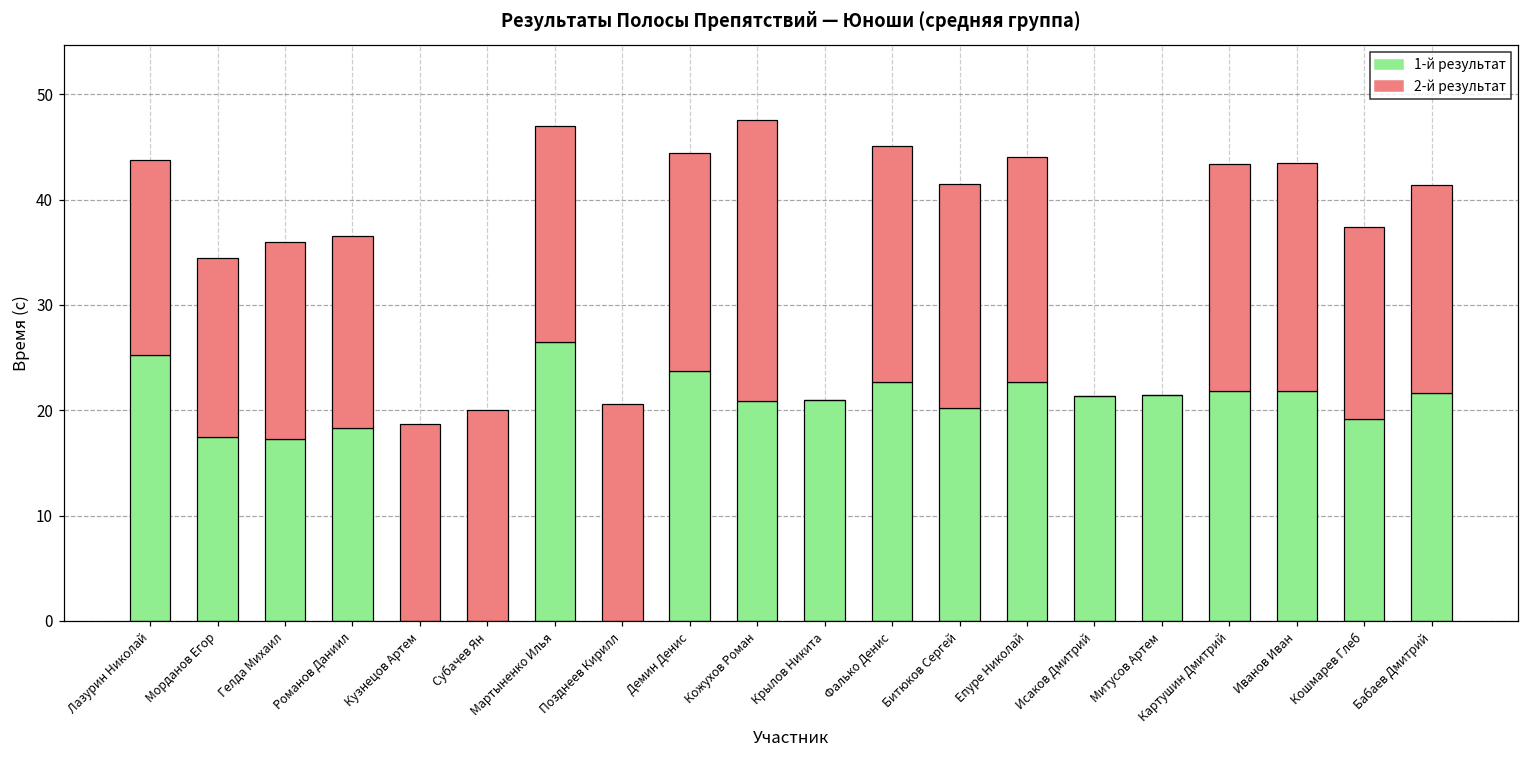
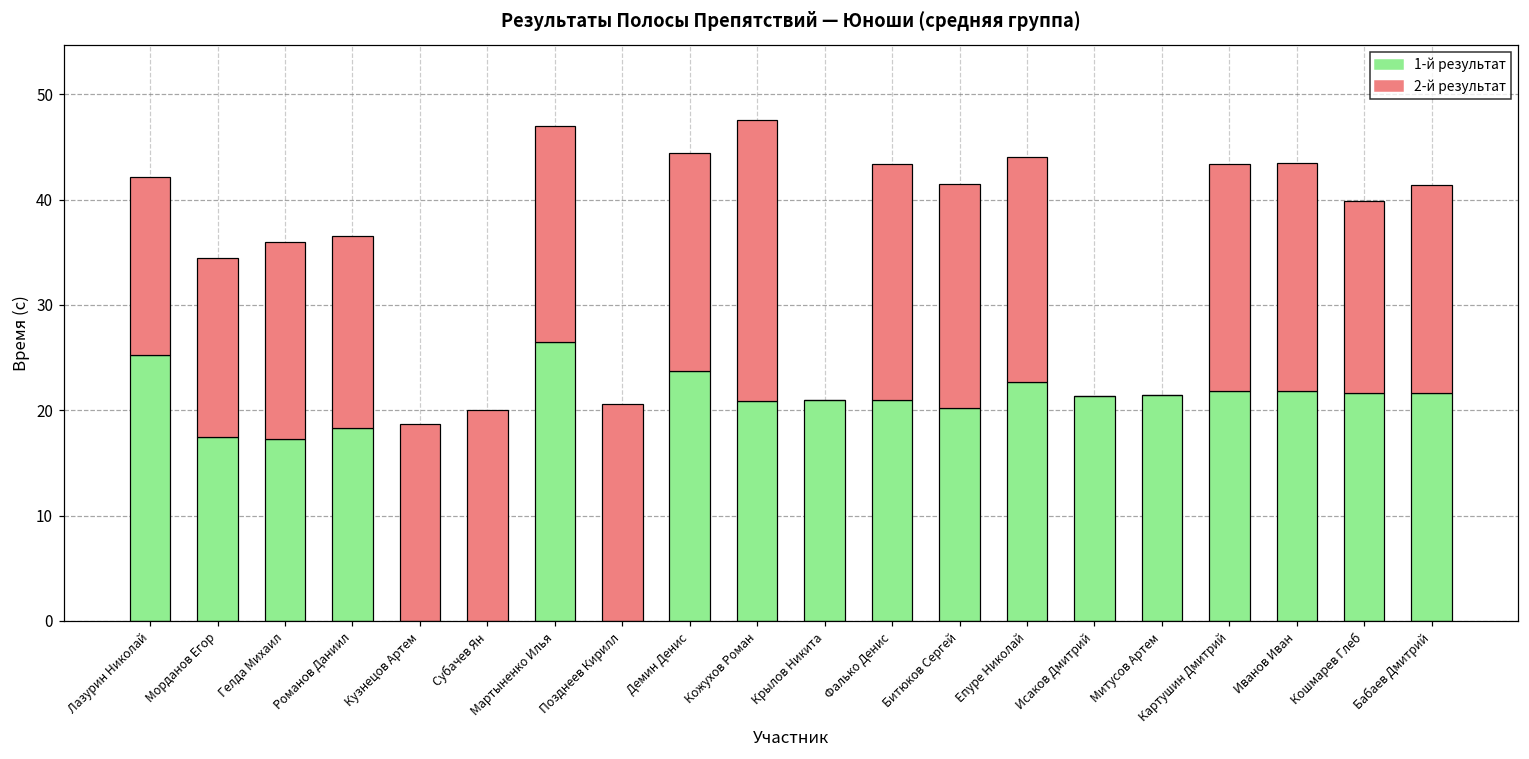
2-й результат, Лазурин Николай: 19 -> 17
1-й результат, Фалько Денис: 23 -> 21
1-й результат, Кошмарев Глеб: 19 -> 22
